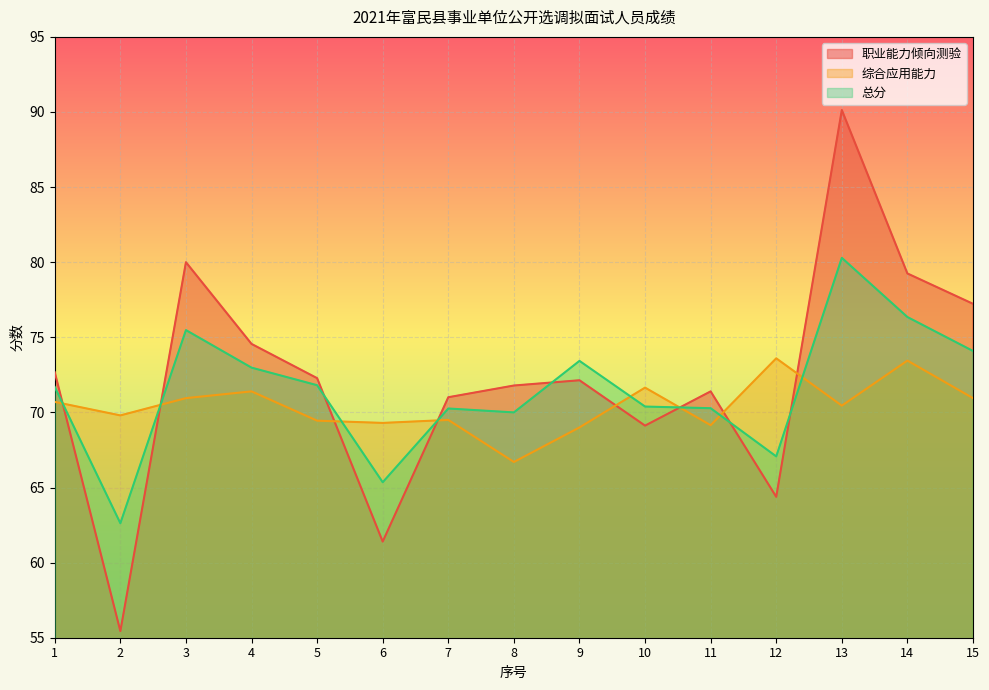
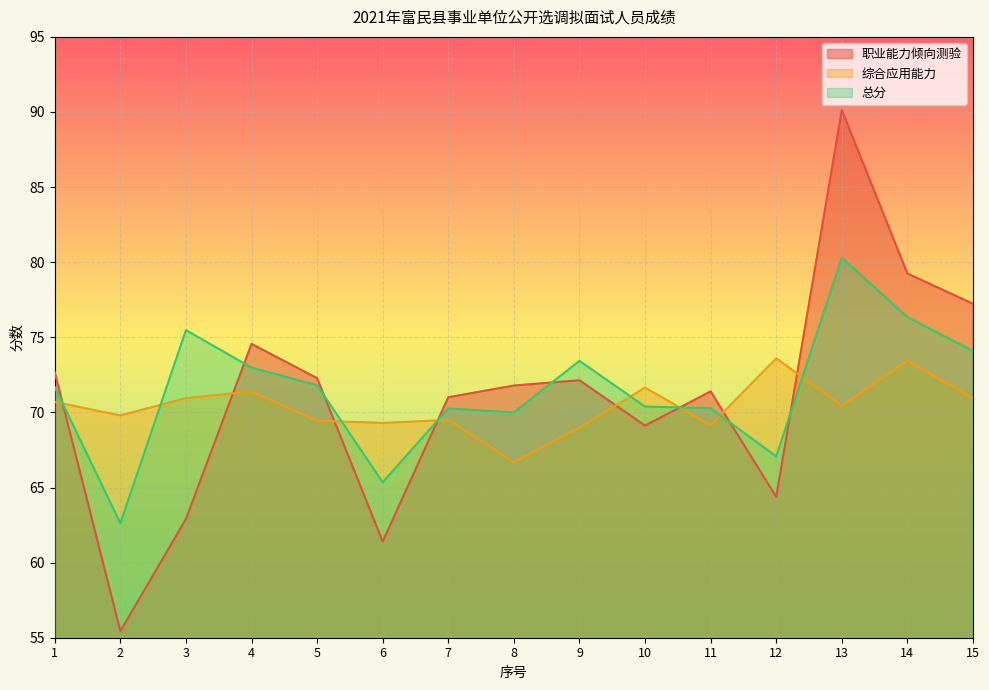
职业能力倾向测验, 3: 80.0 -> 62.9
